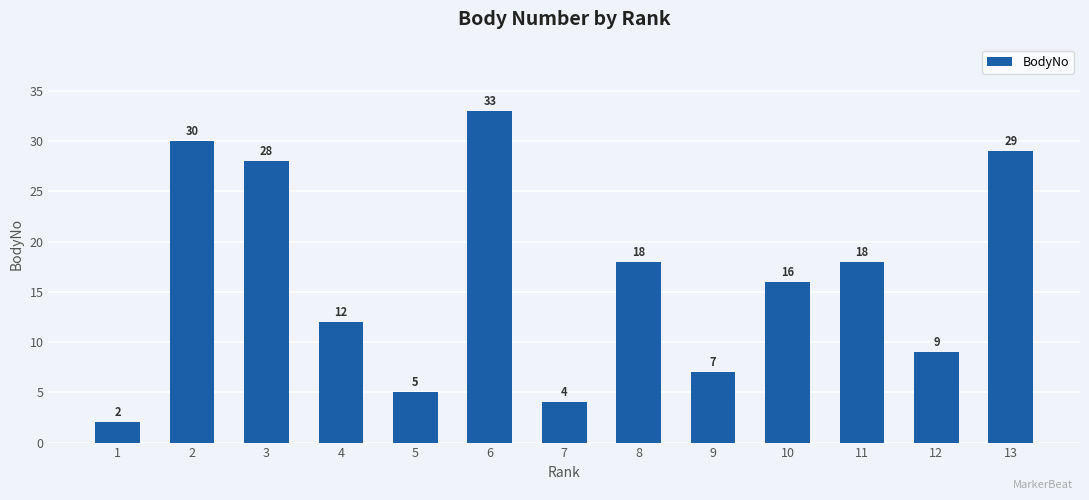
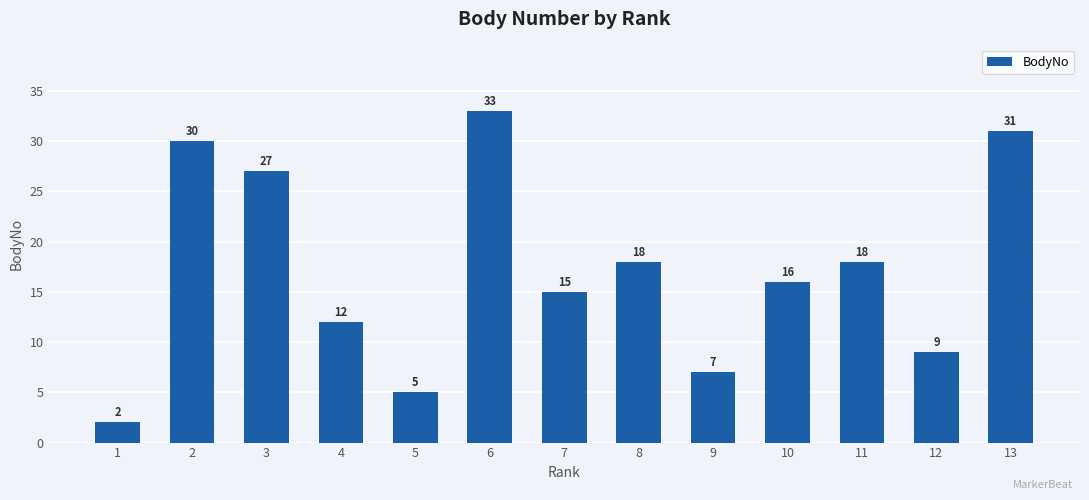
3: 28 -> 27
7: 4 -> 15
13: 29 -> 31
